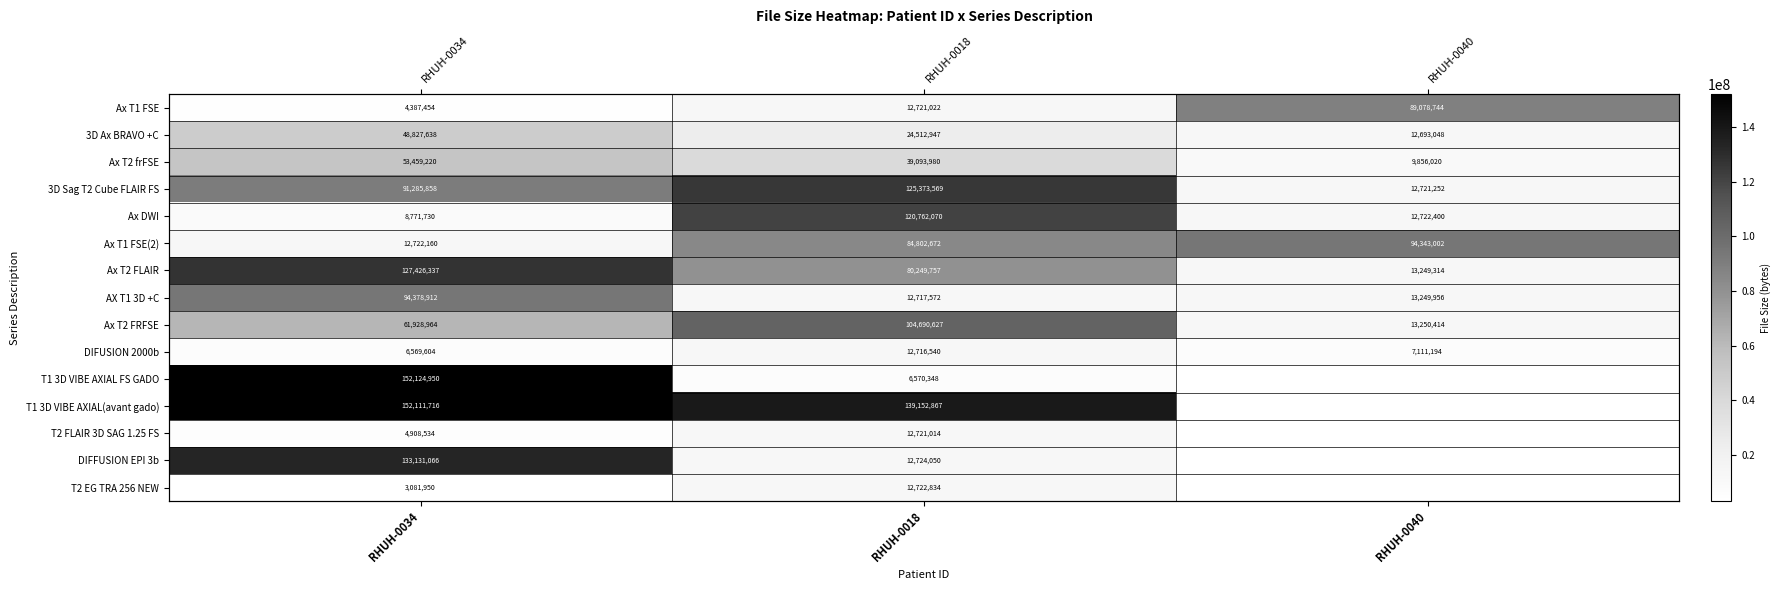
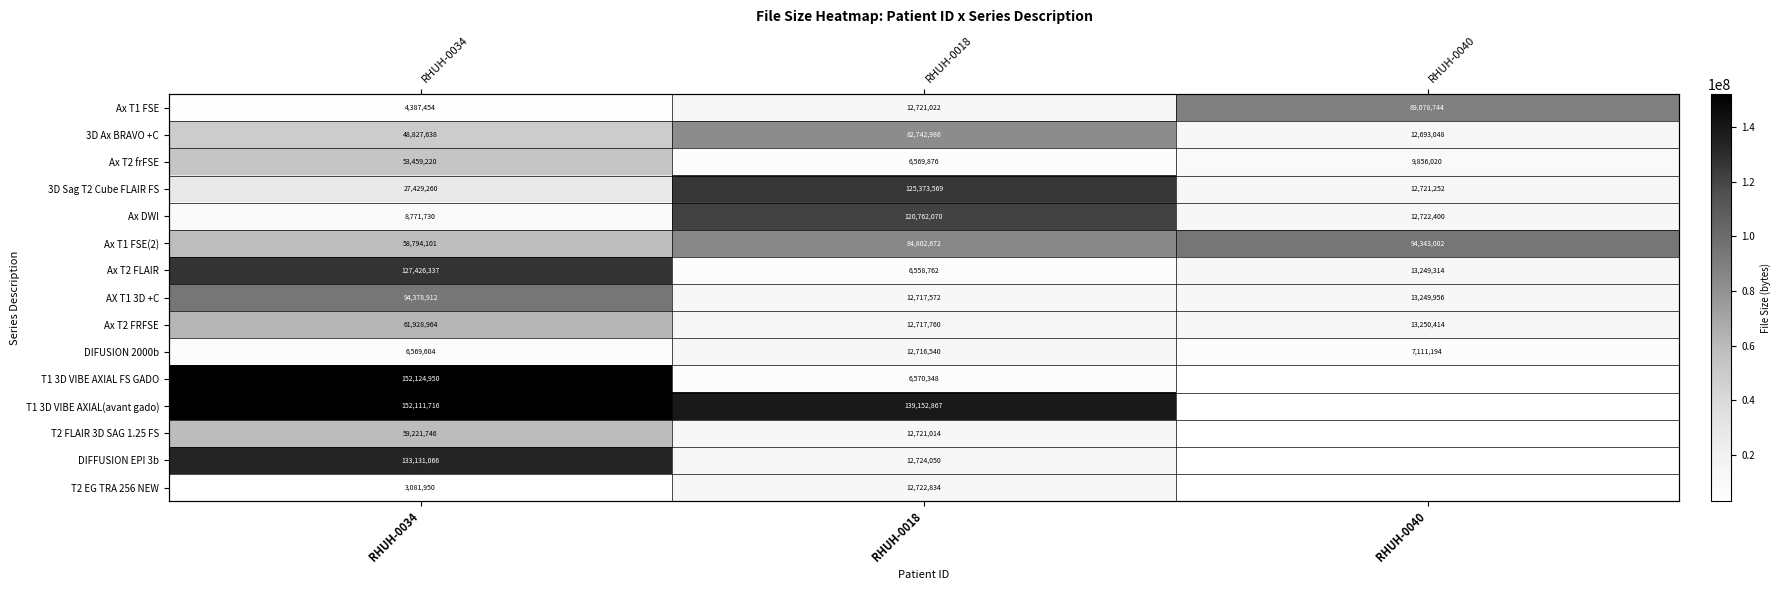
3D Ax BRAVO +C, RHUH-0018: 24,512,947 -> 82,742,986
Ax T2 frFSE, RHUH-0018: 39,093,980 -> 6,569,876
3D Sag T2 Cube FLAIR FS, RHUH-0034: 91,285,858 -> 27,429,260
Ax T1 FSE(2), RHUH-0034: 12,722,160 -> 58,794,101
Ax T2 FLAIR, RHUH-0018: 80,249,757 -> 6,558,762
Ax T2 FRFSE, RHUH-0018: 104,690,627 -> 12,717,760
T2 FLAIR 3D SAG 1.25 FS, RHUH-0034: 4,908,534 -> 59,221,746
